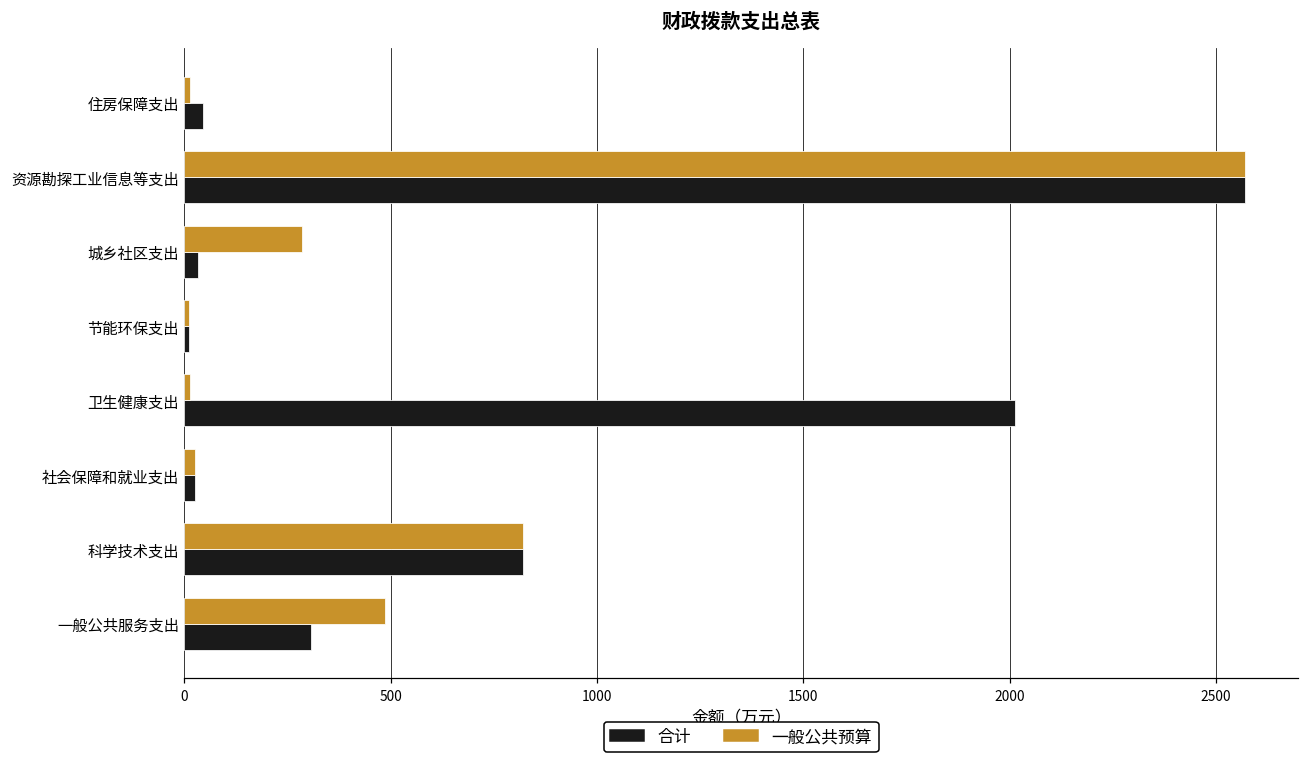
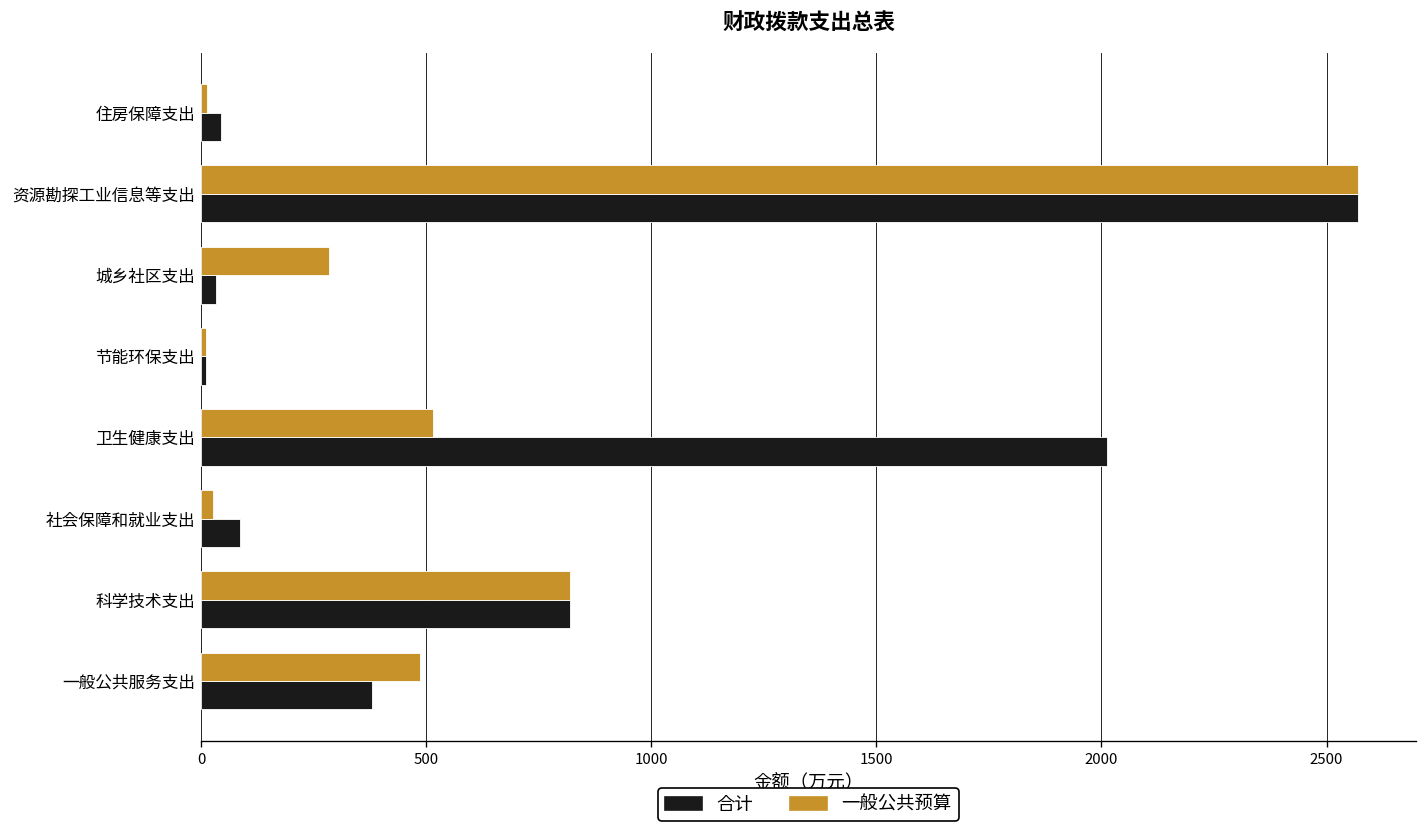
一般公共预算, 卫生健康支出: 10 -> 520
合计, 社会保障和就业支出: 30 -> 90
合计, 一般公共服务支出: 310 -> 380
